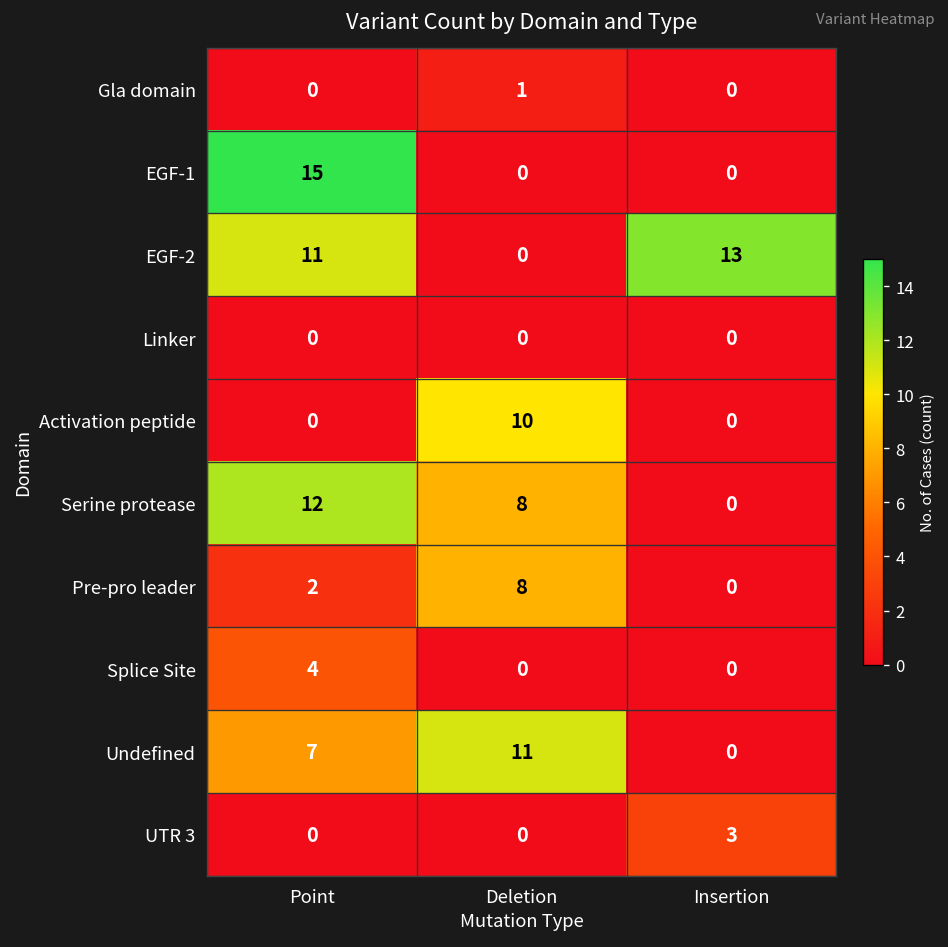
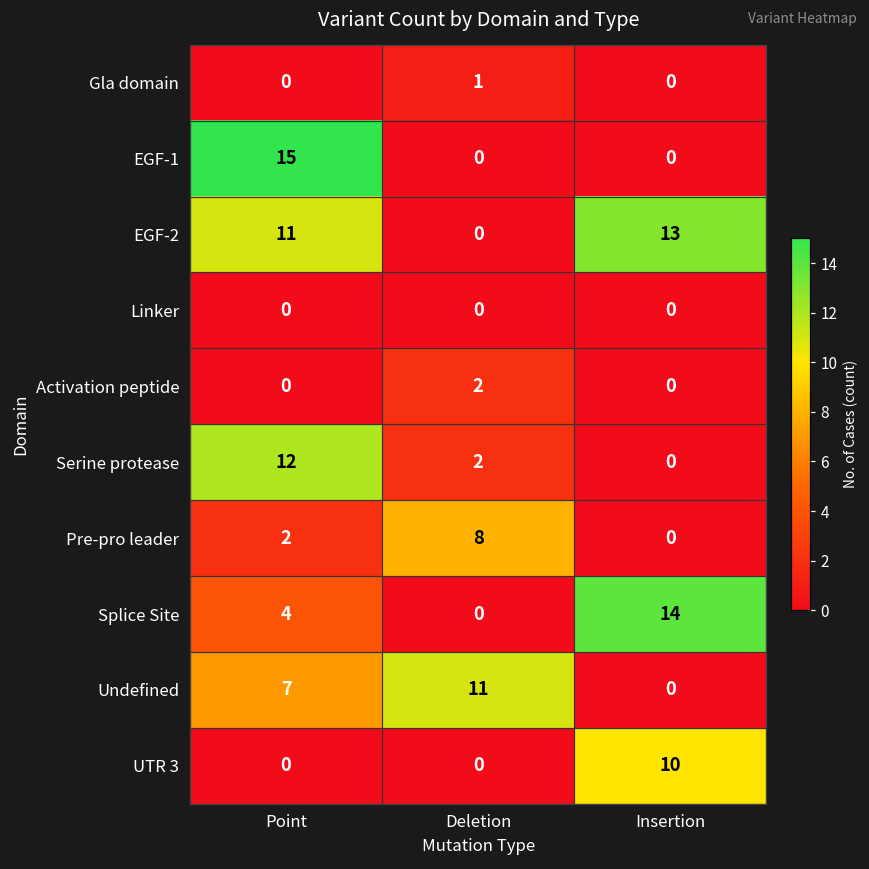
Activation peptide, Deletion: 10 -> 2
Serine protease, Deletion: 8 -> 2
Splice Site, Insertion: 0 -> 14
UTR 3, Insertion: 3 -> 10
